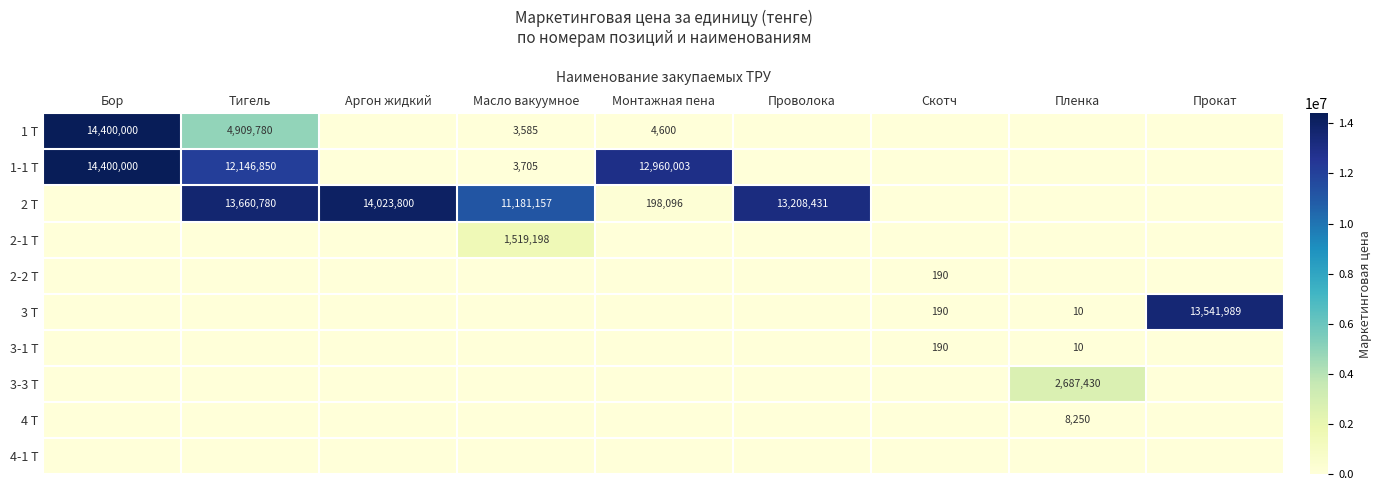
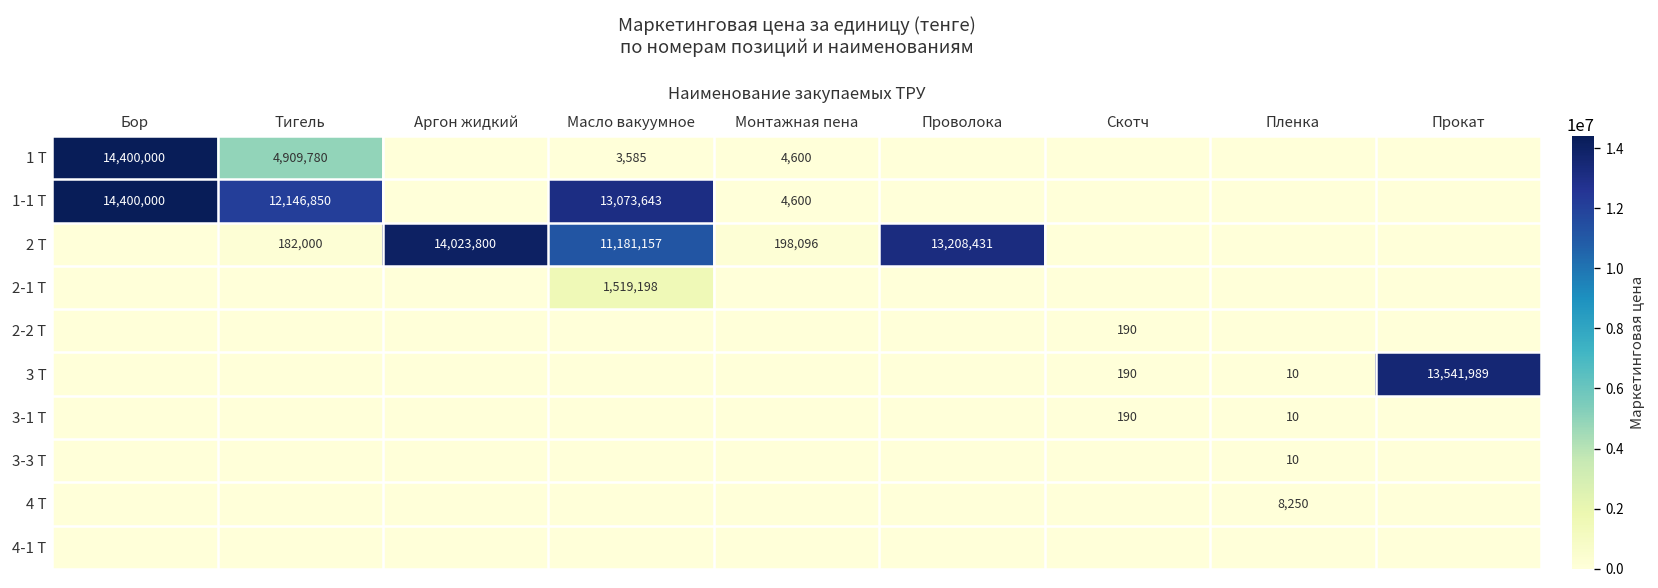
1-1 Т, Масло вакуумное: 3,705 -> 13,073,643
1-1 Т, Монтажная пена: 12,960,003 -> 4,600
2 Т, Тигель: 13,660,780 -> 182,000
3-3 Т, Пленка: 2,687,430 -> 10
